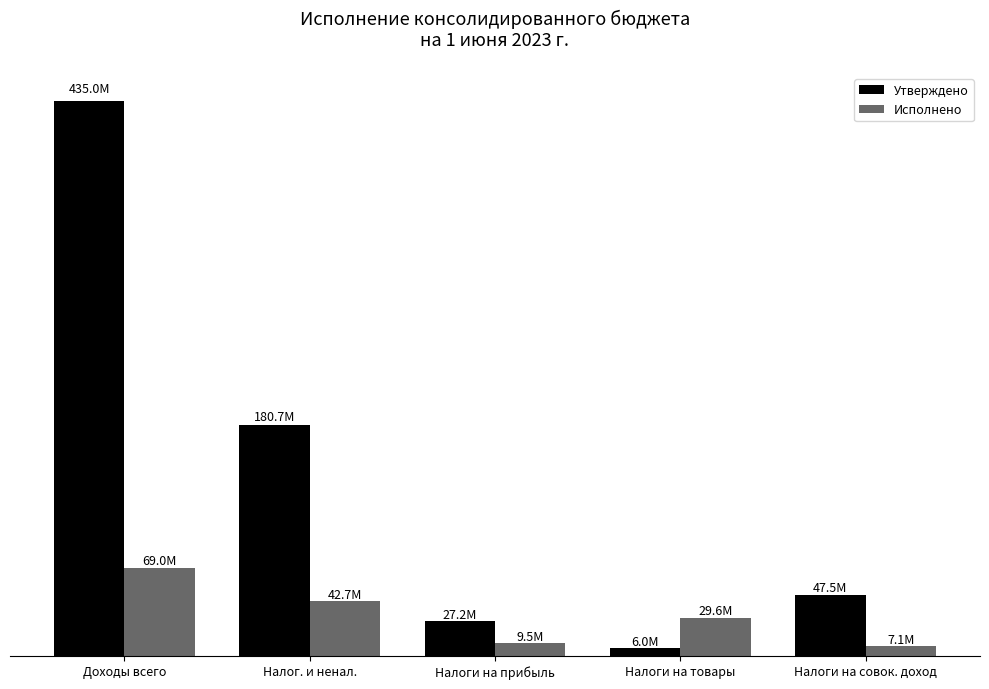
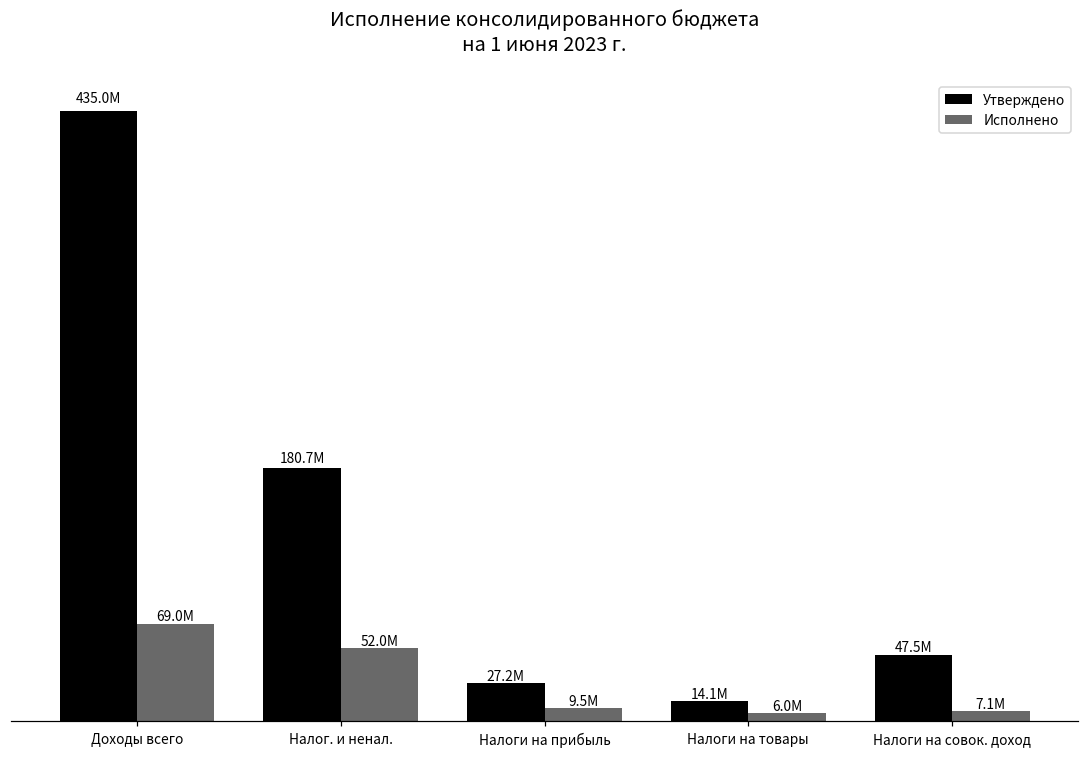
Исполнено, Налог. и ненал.: 42.7M -> 52.0M
Утверждено, Налоги на товары: 6.0M -> 14.1M
Исполнено, Налоги на товары: 29.6M -> 6.0M
